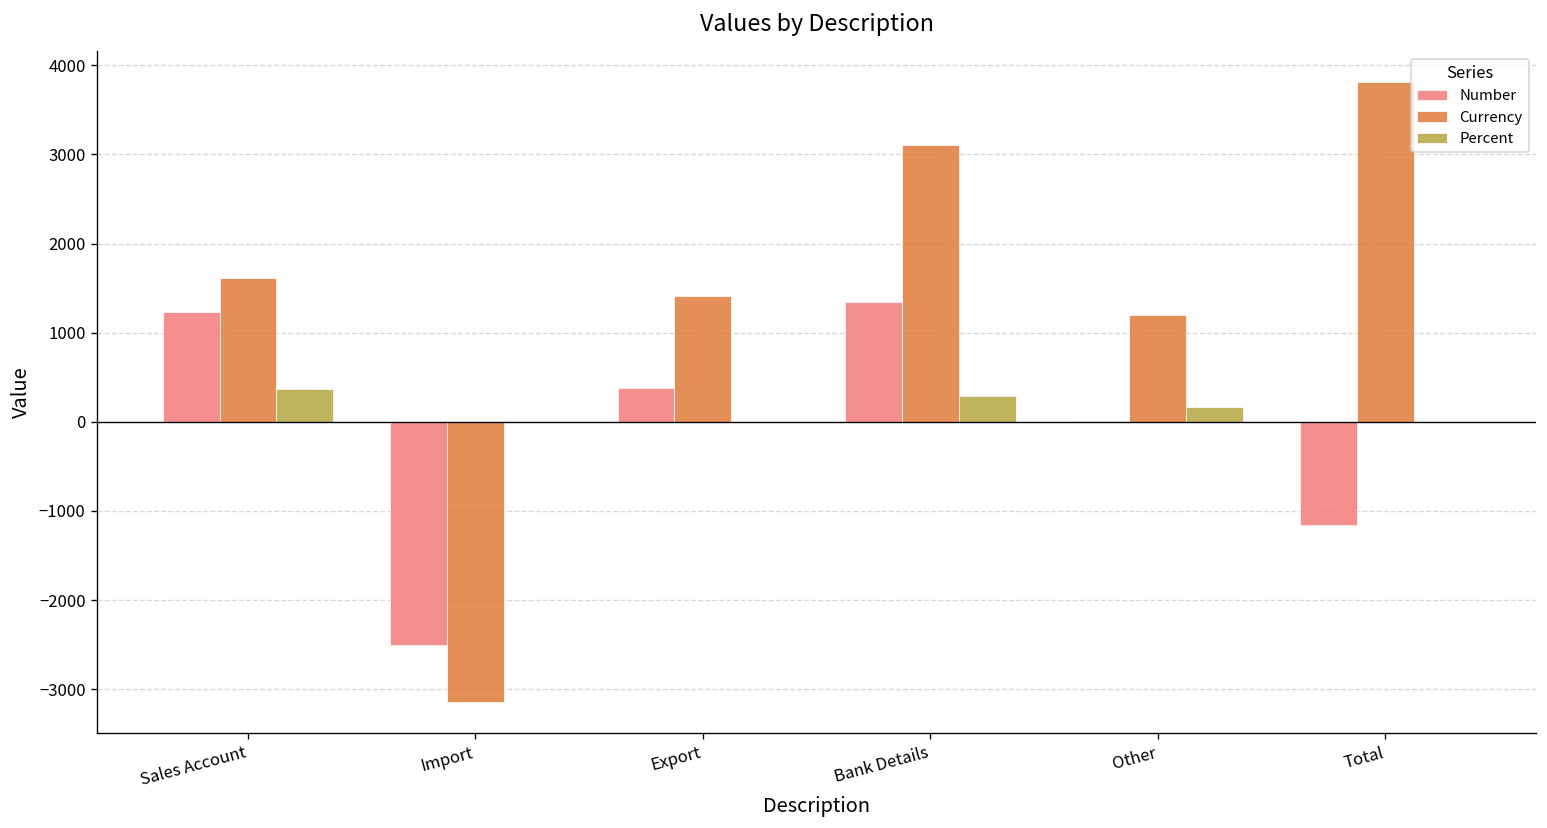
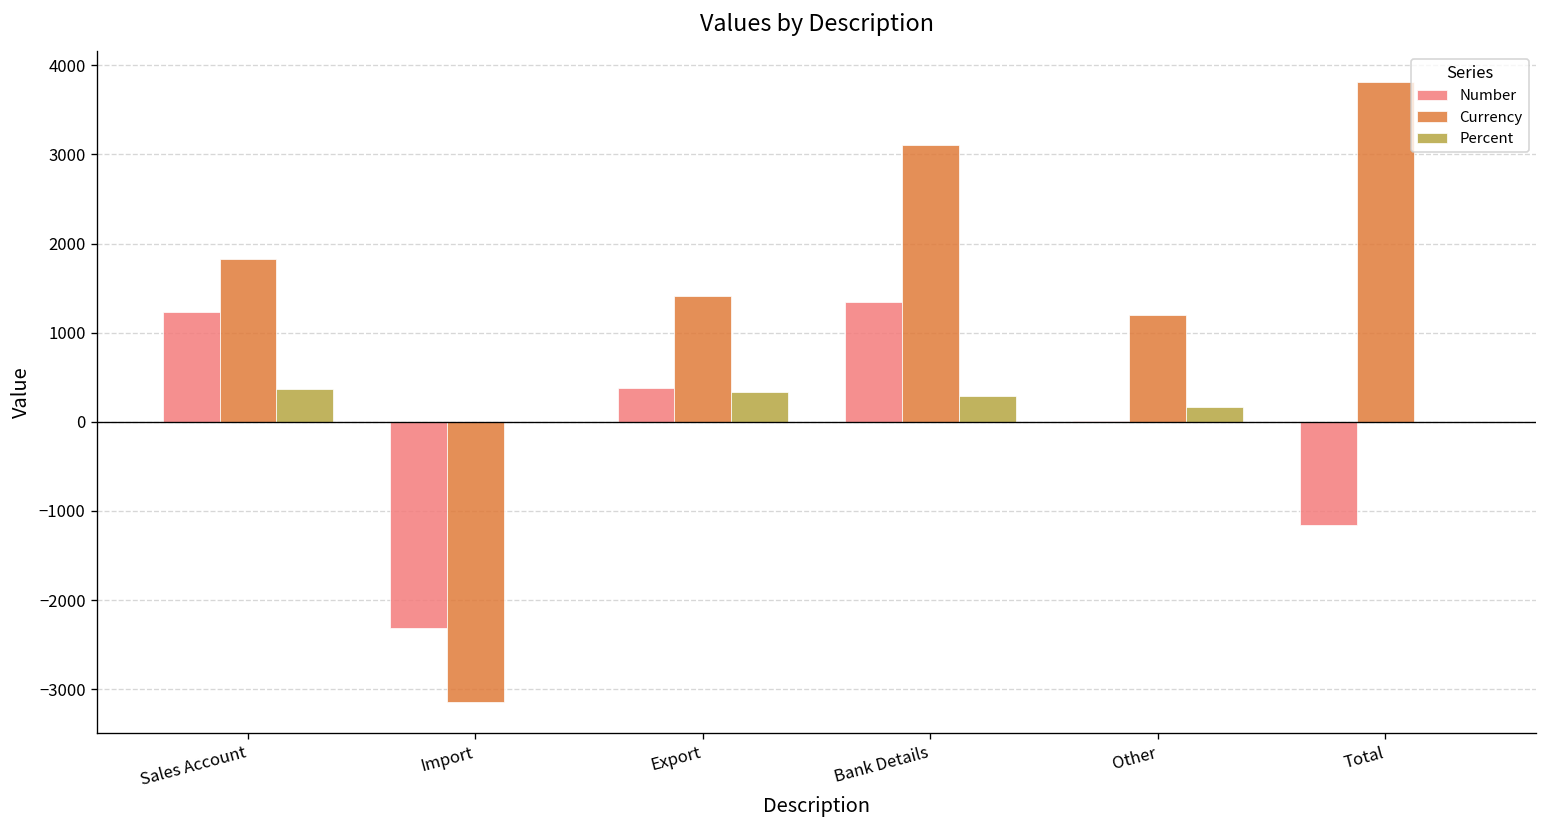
Currency, Sales Account: 1600 -> 1800
Number, Import: -2500 -> -2300
Percent, Export: 0 -> 300
